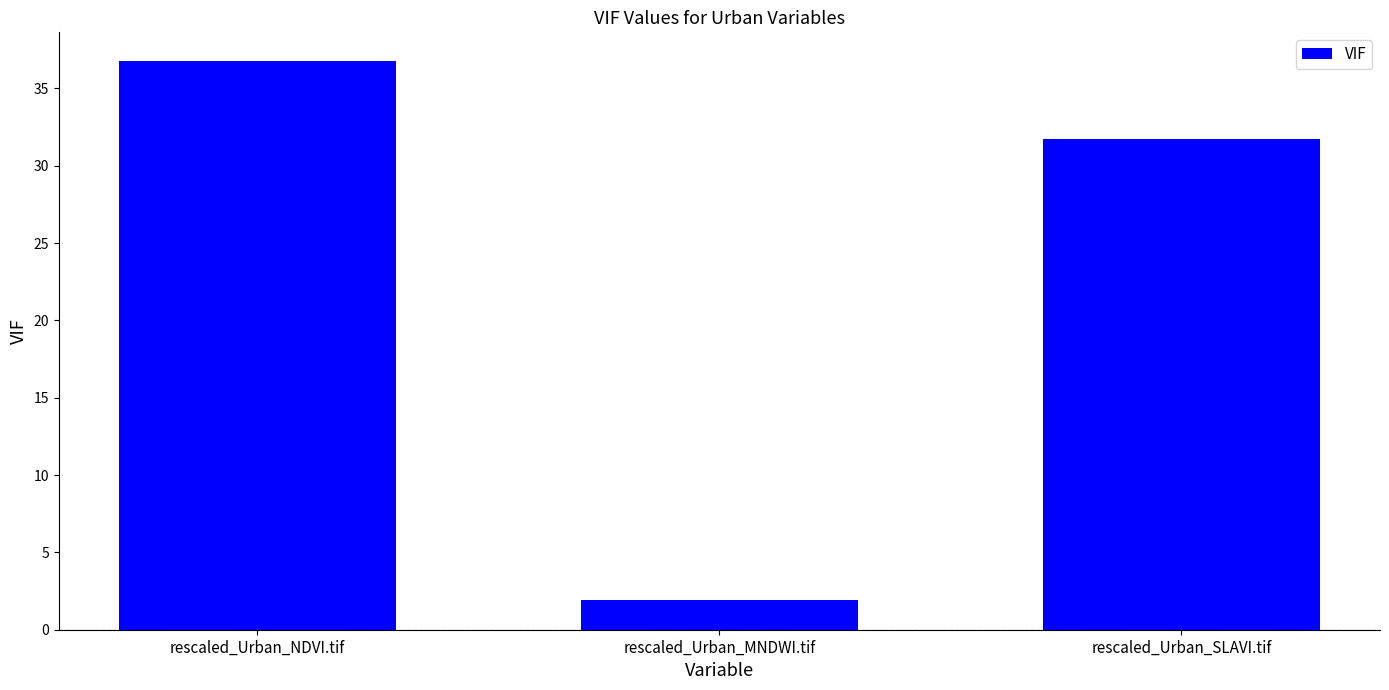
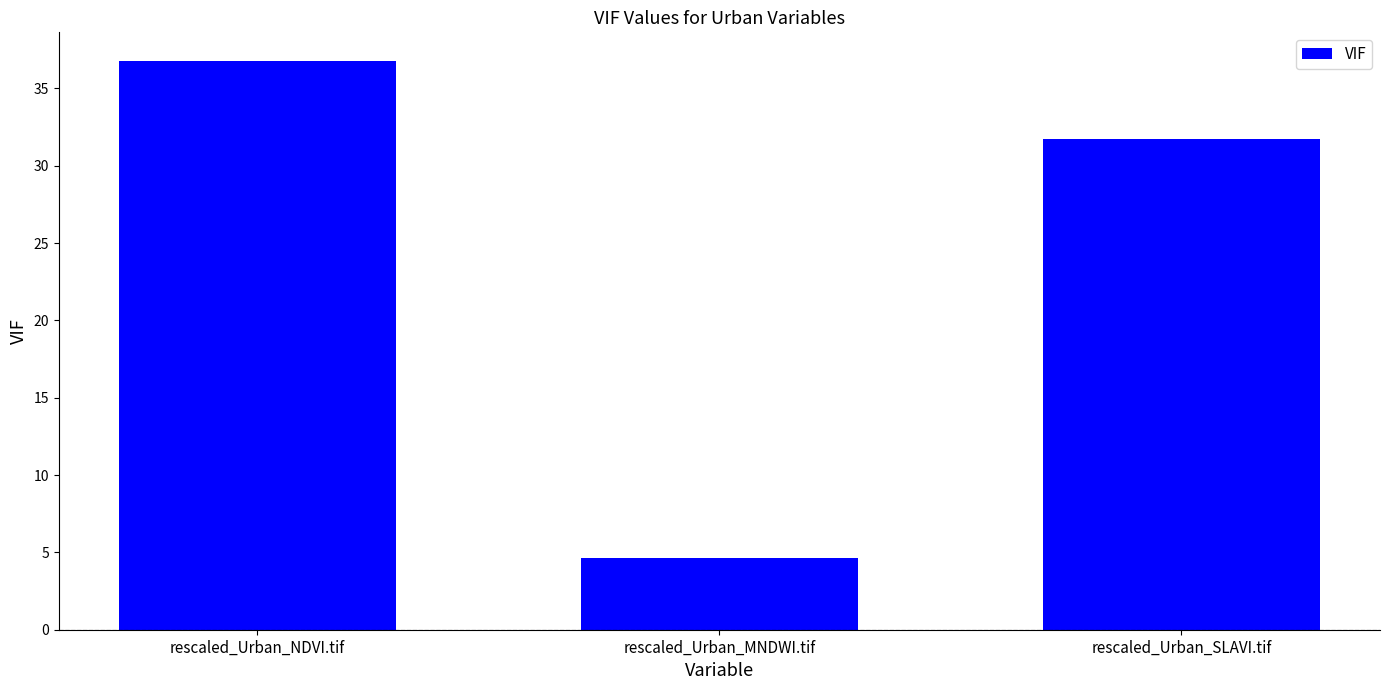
rescaled_Urban_MNDWI.tif: 2.0 -> 4.7
